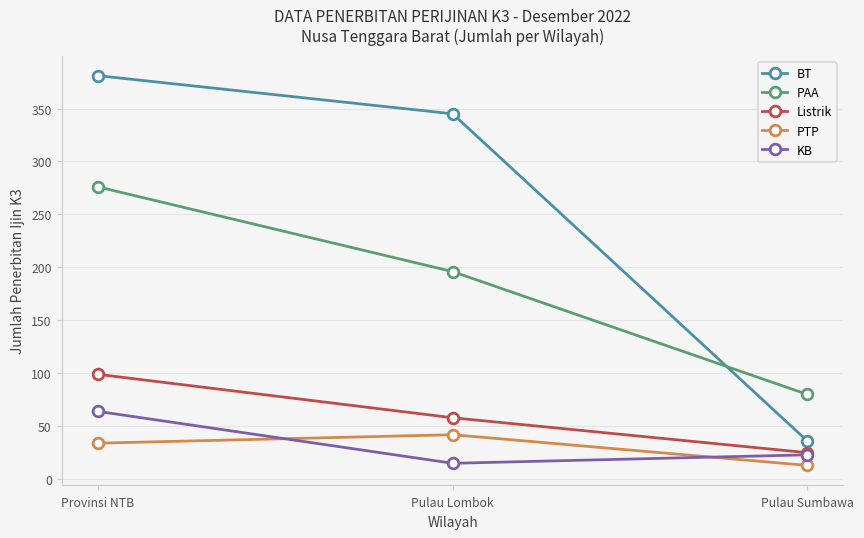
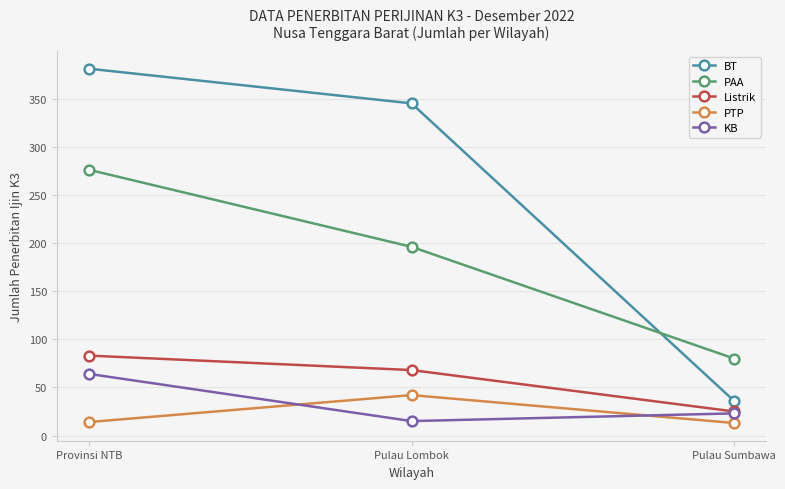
Listrik, Provinsi NTB: 100 -> 80
PTP, Provinsi NTB: 30 -> 10
Listrik, Pulau Lombok: 60 -> 70
